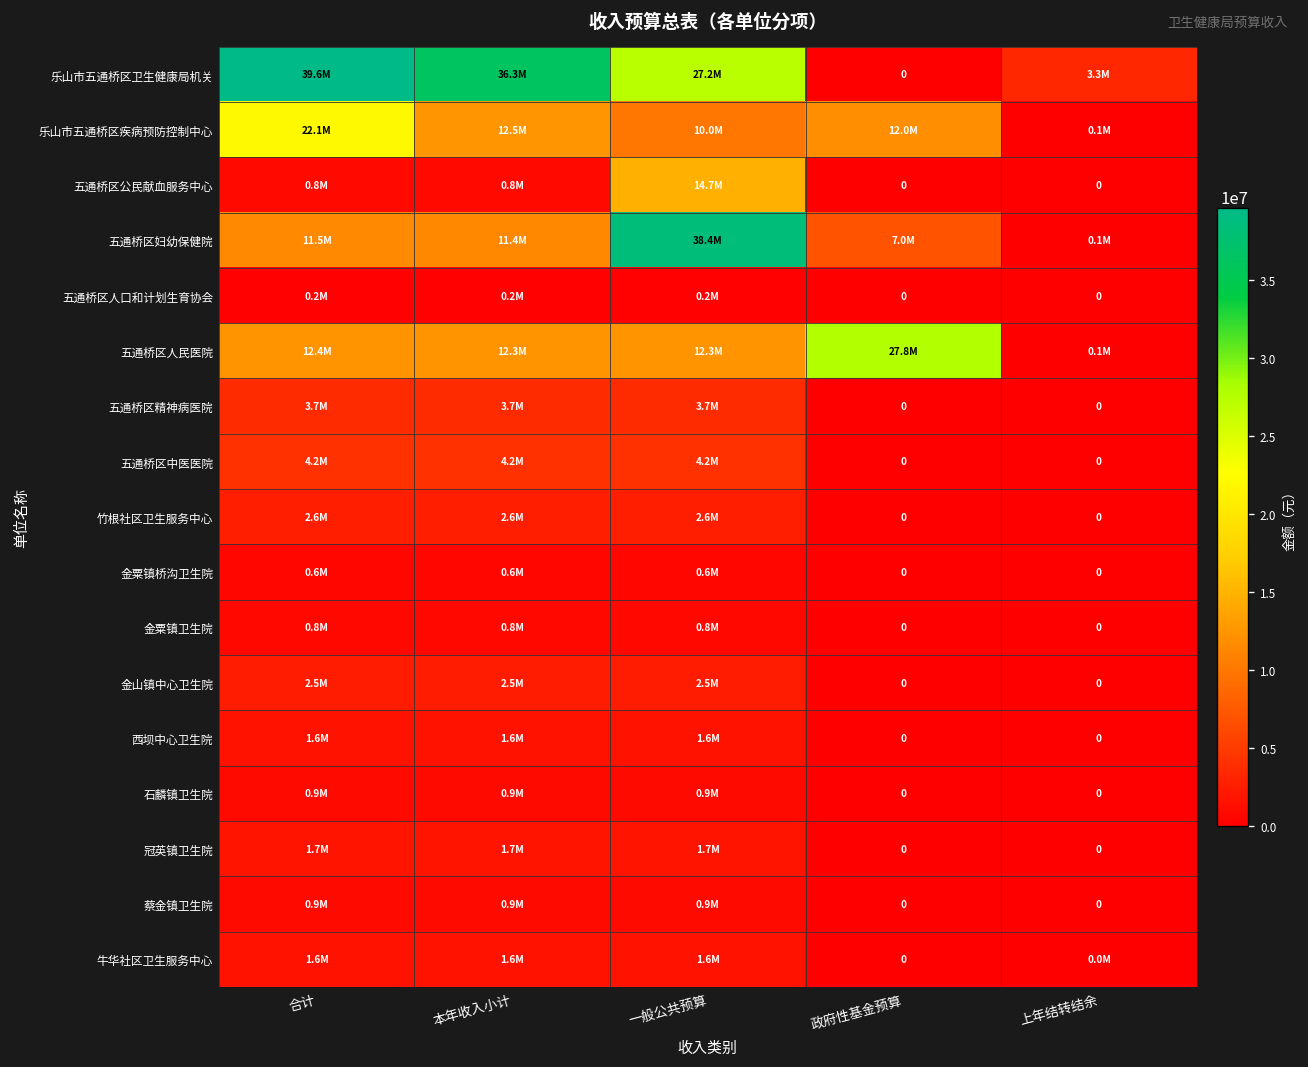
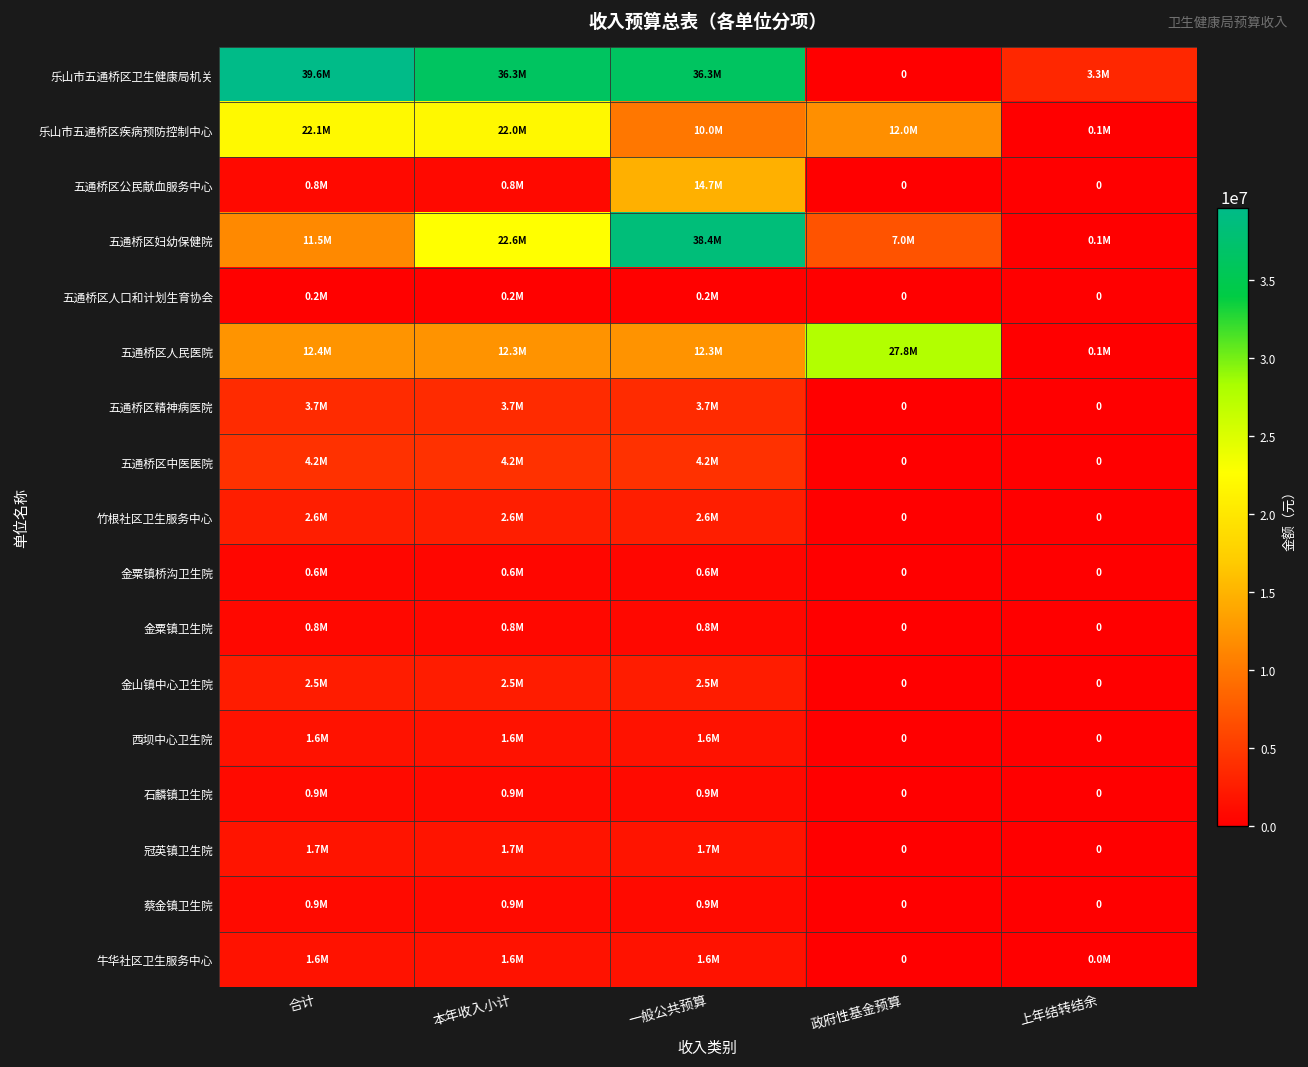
乐山市五通桥区卫生健康局机关, 一般公共预算: 27.2M -> 36.3M
乐山市五通桥区疾病预防控制中心, 本年收入小计: 12.5M -> 22.0M
五通桥区妇幼保健院, 本年收入小计: 11.4M -> 22.6M
